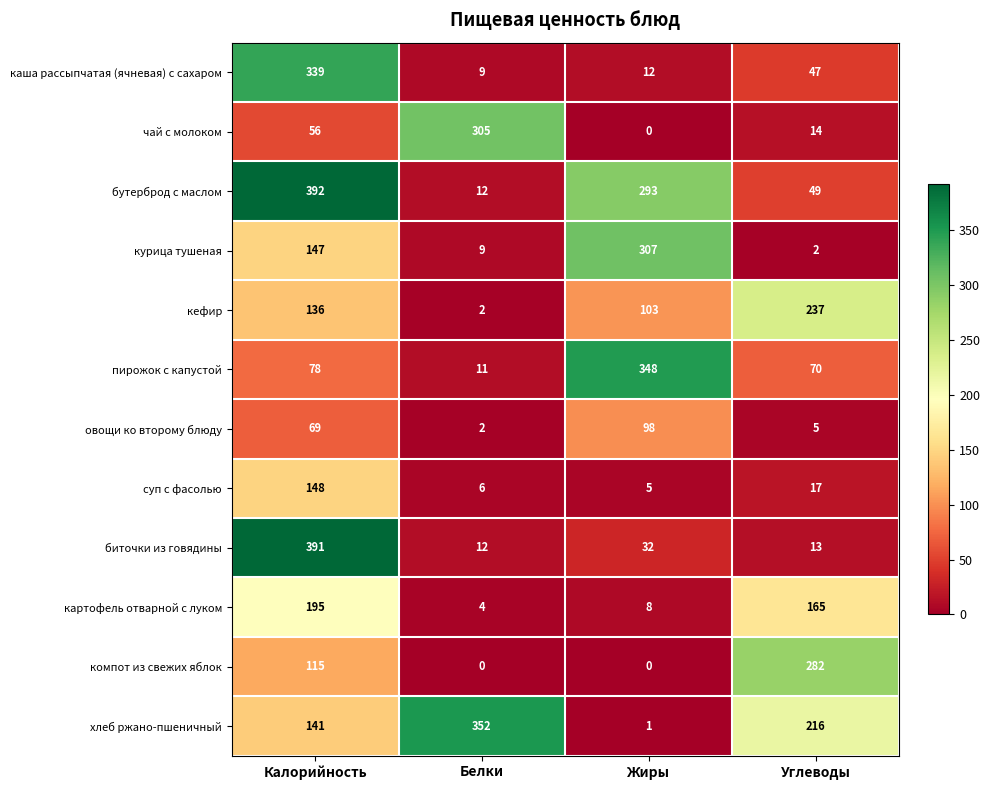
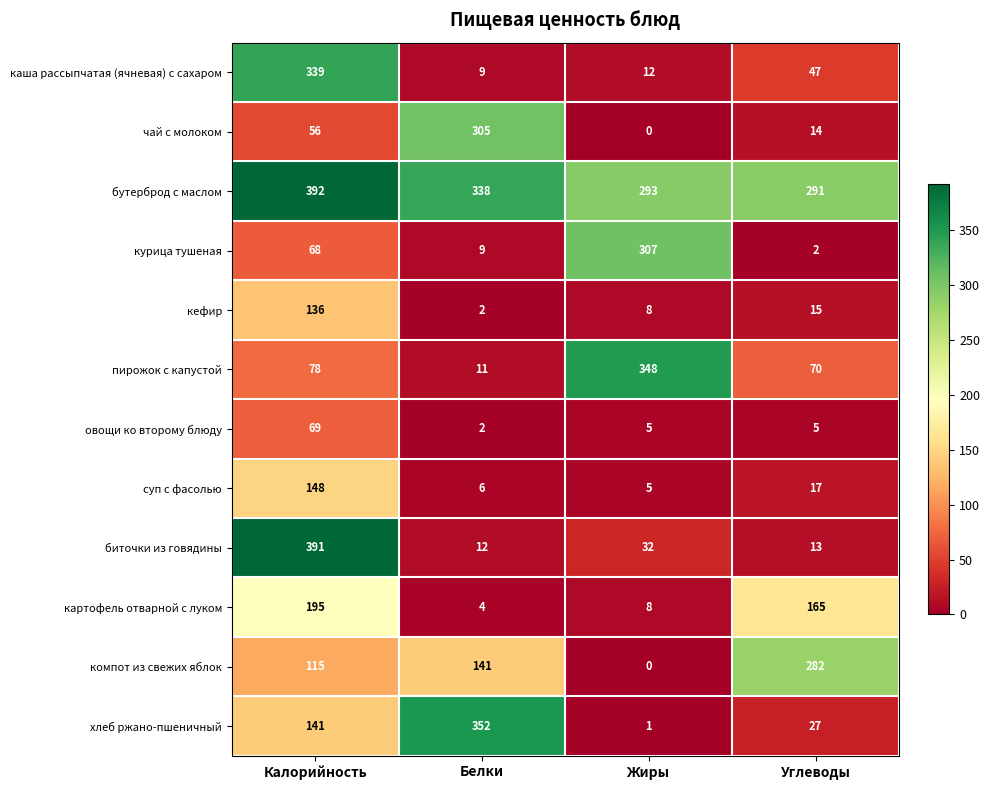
бутерброд с маслом, Белки: 12 -> 338
бутерброд с маслом, Углеводы: 49 -> 291
курица тушеная, Калорийность: 147 -> 68
кефир, Жиры: 103 -> 8
кефир, Углеводы: 237 -> 15
овощи ко второму блюду, Жиры: 98 -> 5
компот из свежих яблок, Белки: 0 -> 141
хлеб ржано-пшеничный, Углеводы: 216 -> 27
